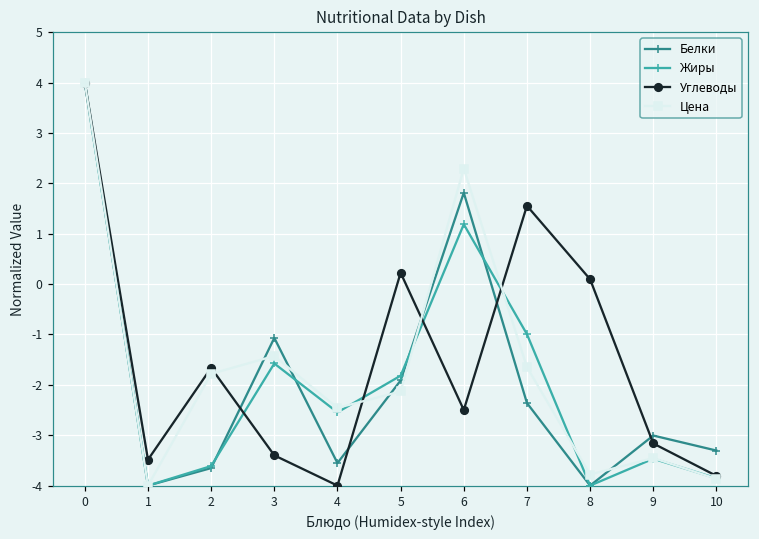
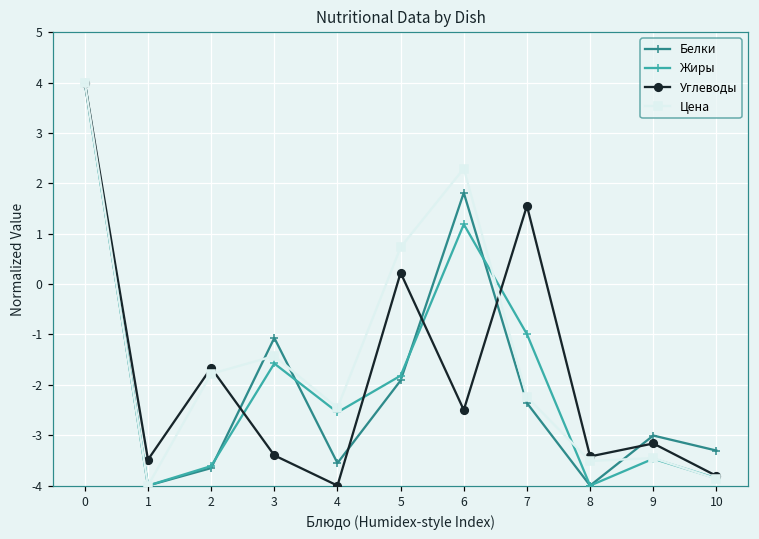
Цена, 5: -2.1 -> 0.7
Цена, 7: -1.6 -> -2.2
Углеводы, 8: 0.1 -> -3.4
Цена, 8: -3.8 -> -3.5
